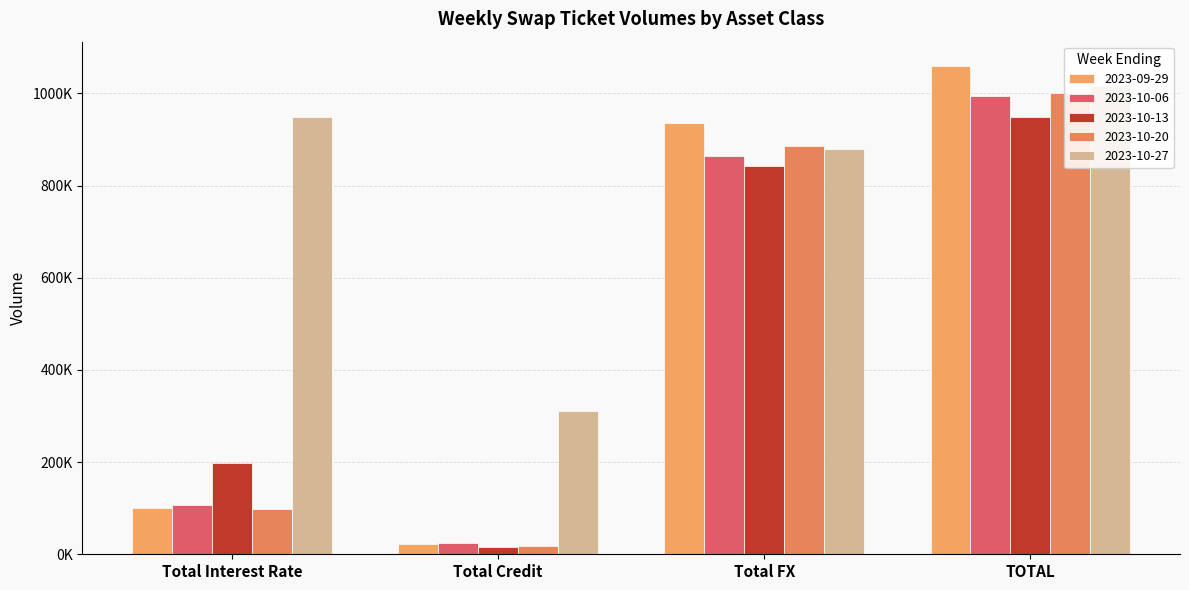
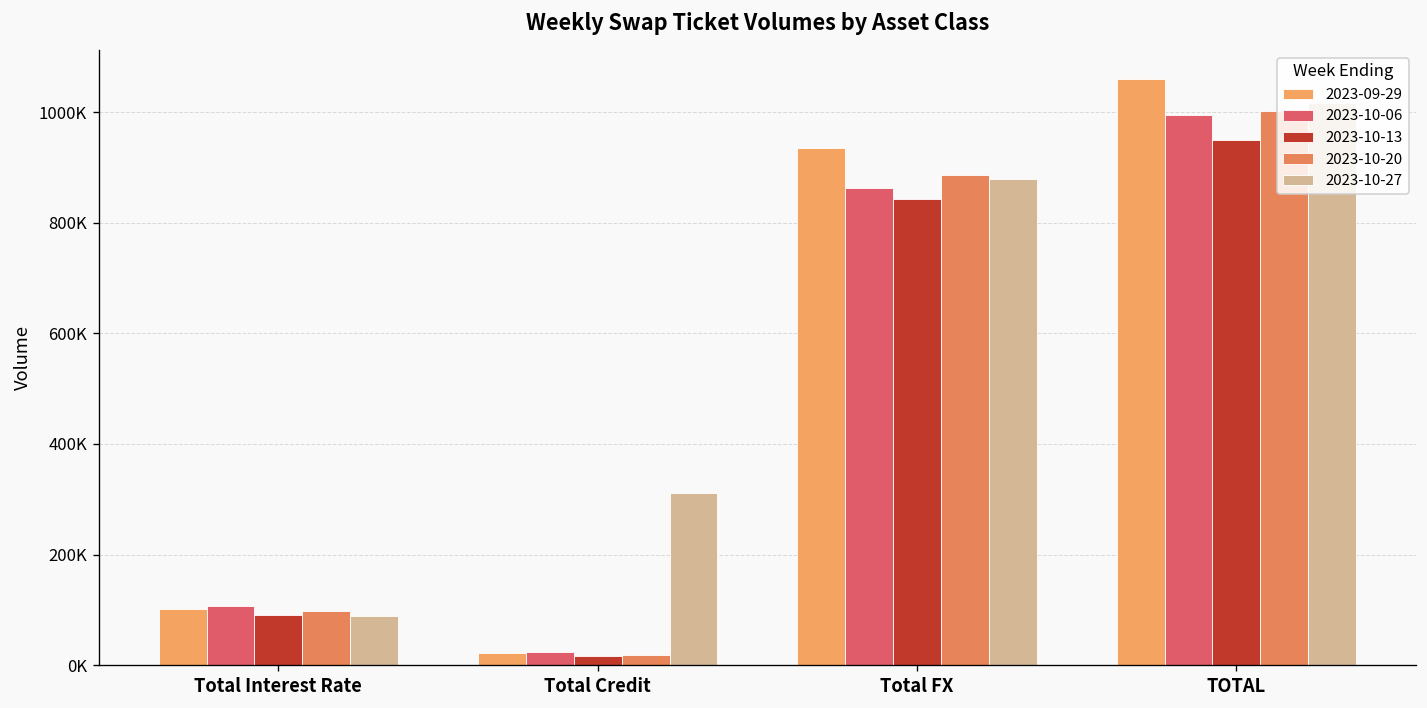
2023-10-13, Total Interest Rate: 200000 -> 90000
2023-10-27, Total Interest Rate: 950000 -> 90000
